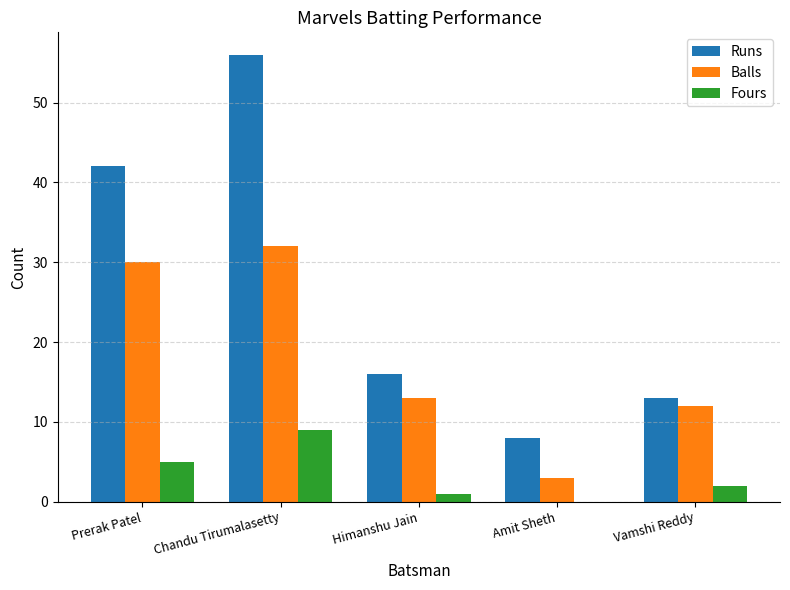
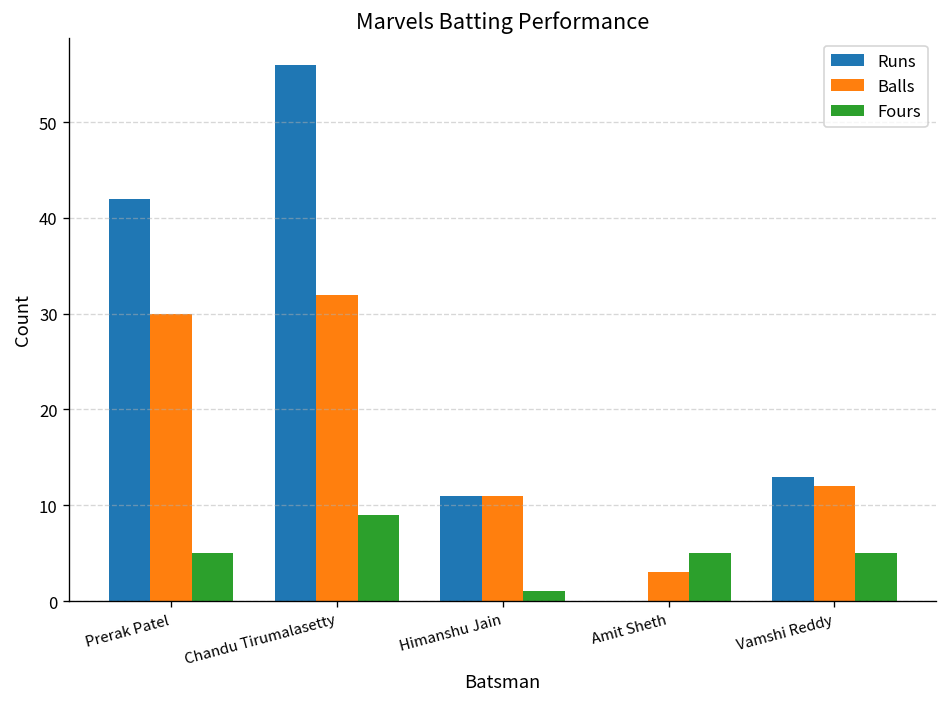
Runs, Himanshu Jain: 16 -> 11
Balls, Himanshu Jain: 13 -> 11
Runs, Amit Sheth: 8 -> 0
Fours, Amit Sheth: 0 -> 5
Fours, Vamshi Reddy: 2 -> 5
